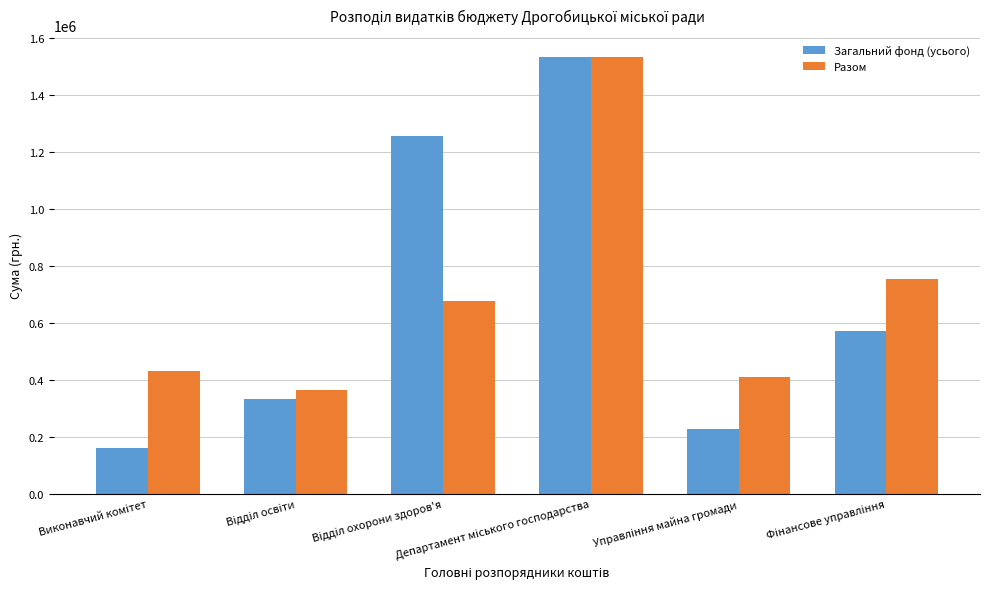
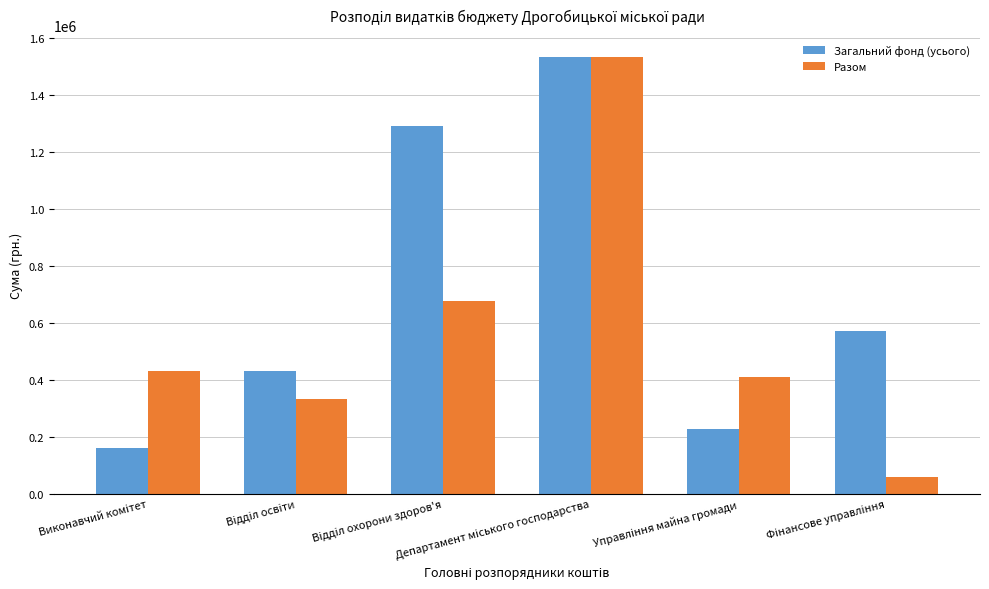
Загальний фонд (усього), Відділ освіти: 330000 -> 430000
Разом, Відділ освіти: 360000 -> 330000
Загальний фонд (усього), Відділ охорони здоров'я: 1260000 -> 1290000
Разом, Фінансове управління: 750000 -> 60000
